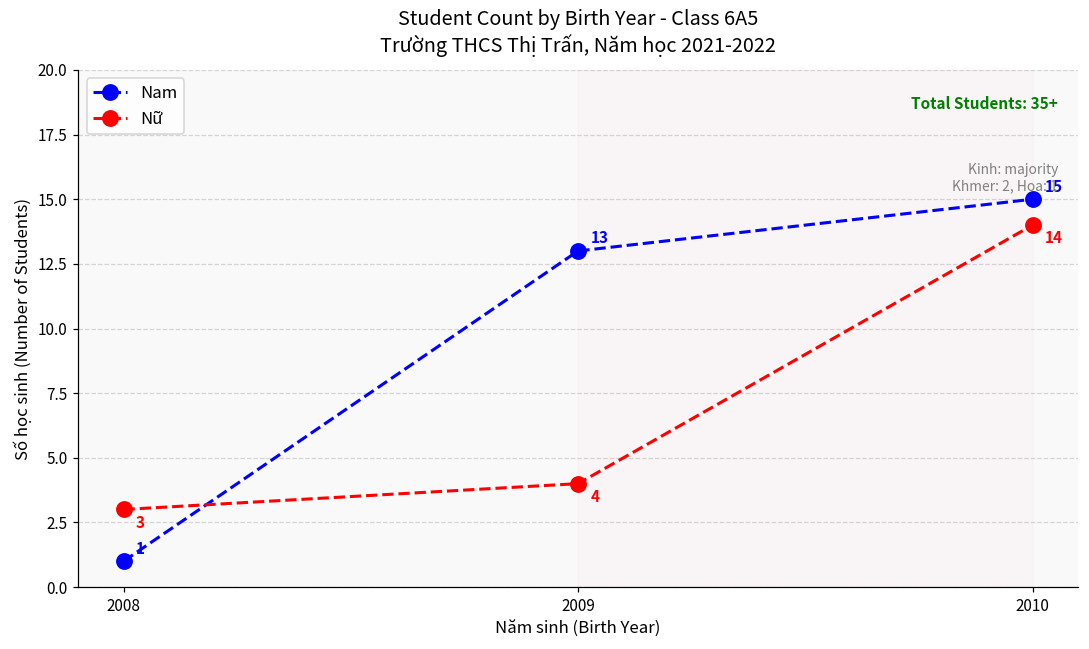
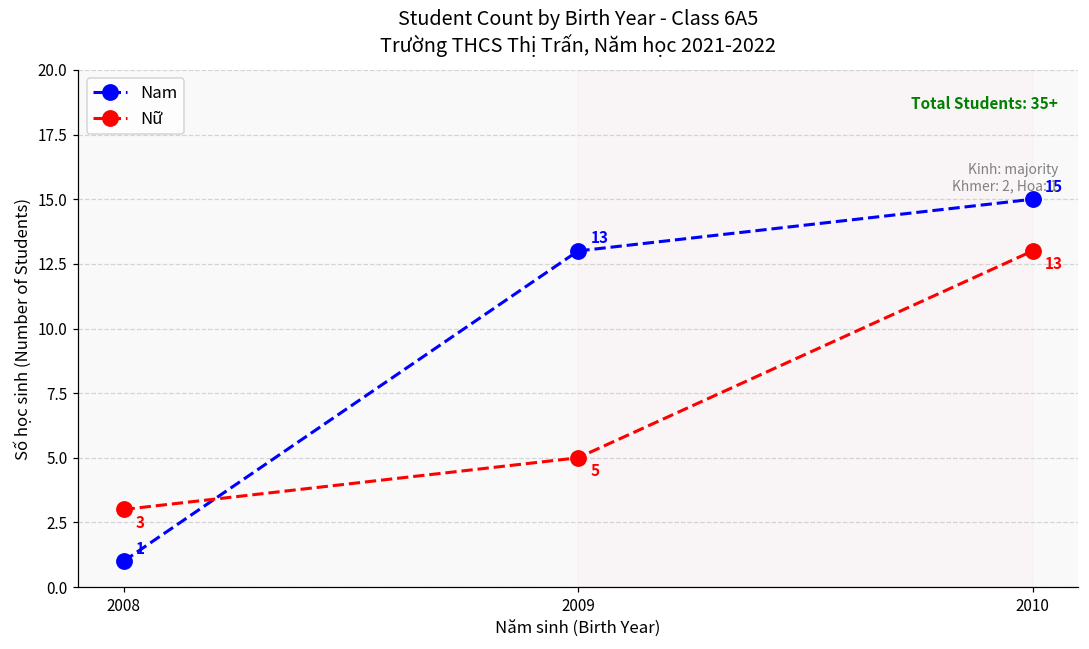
Nữ, 2009: 4 -> 5
Nữ, 2010: 14 -> 13
